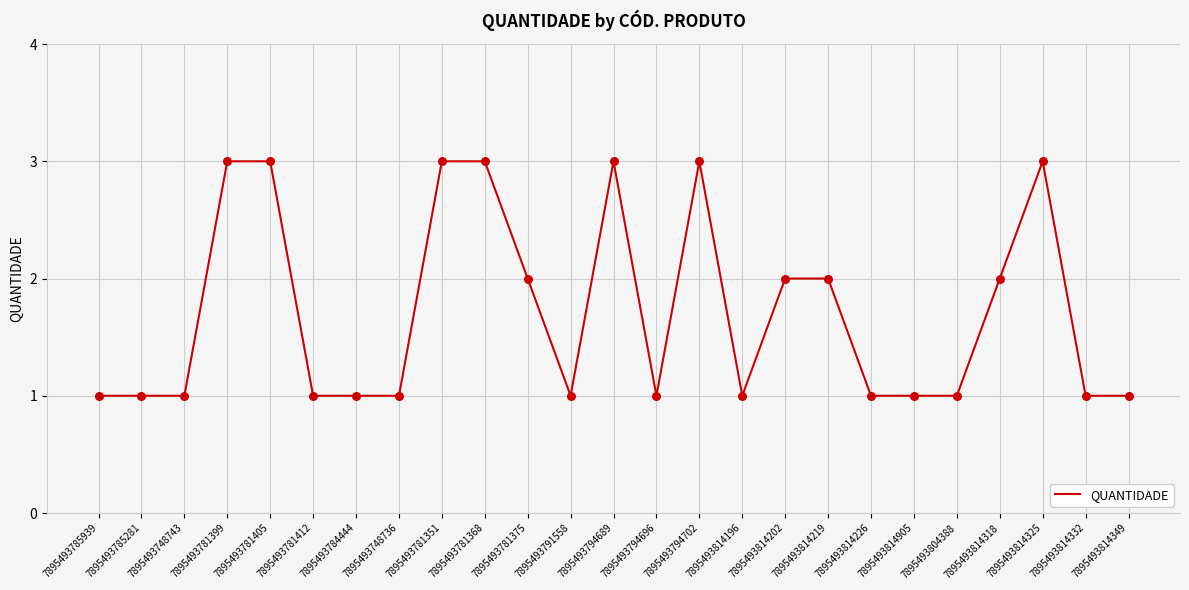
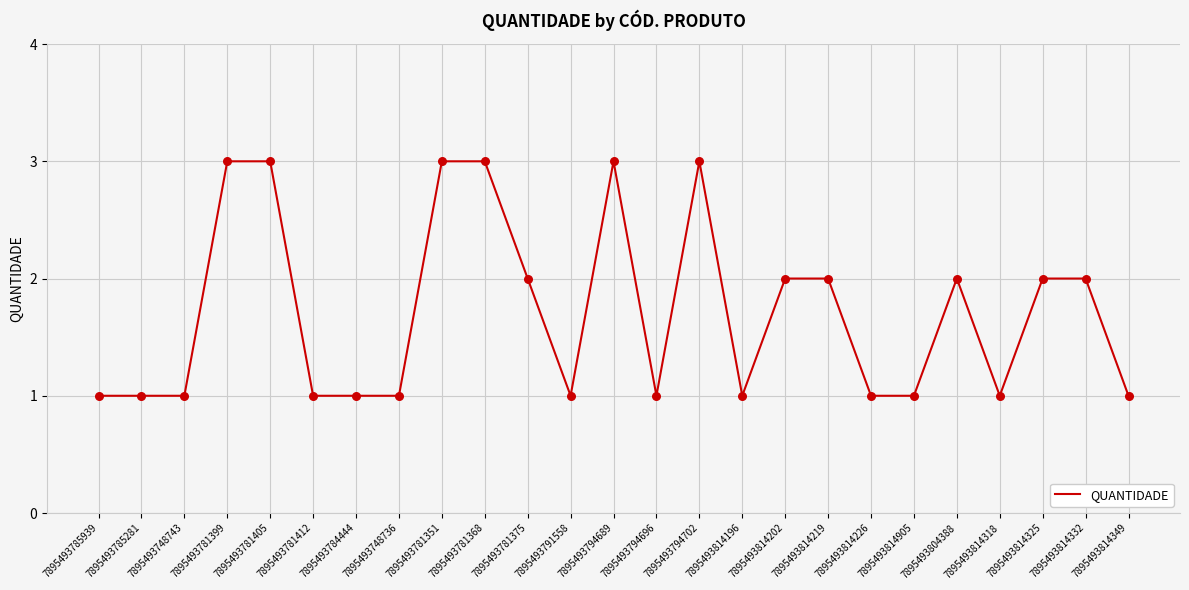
7895493804388: 1 -> 2
7895493814318: 2 -> 1
7895493814325: 3 -> 2
7895493814332: 1 -> 2
